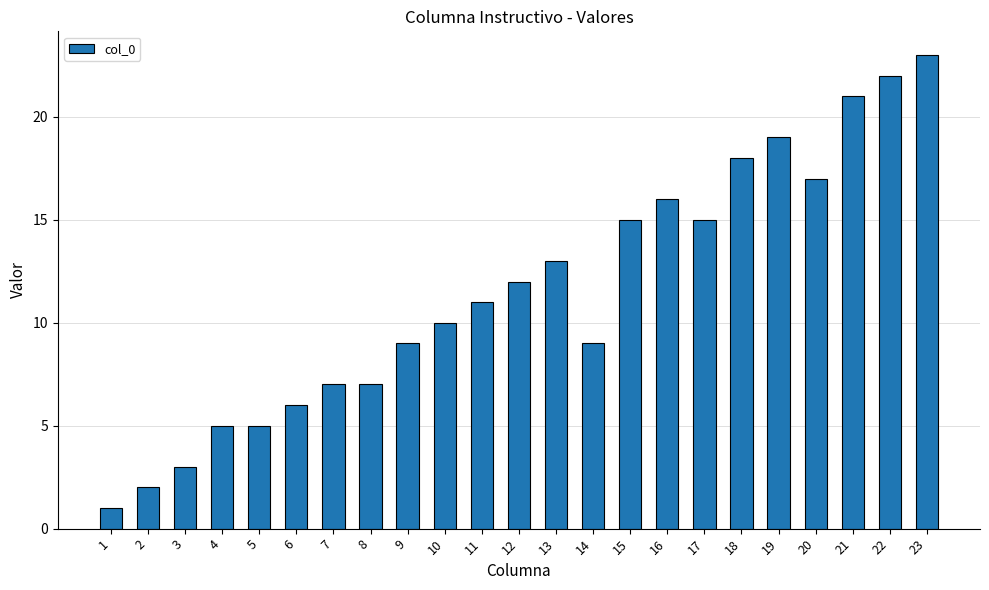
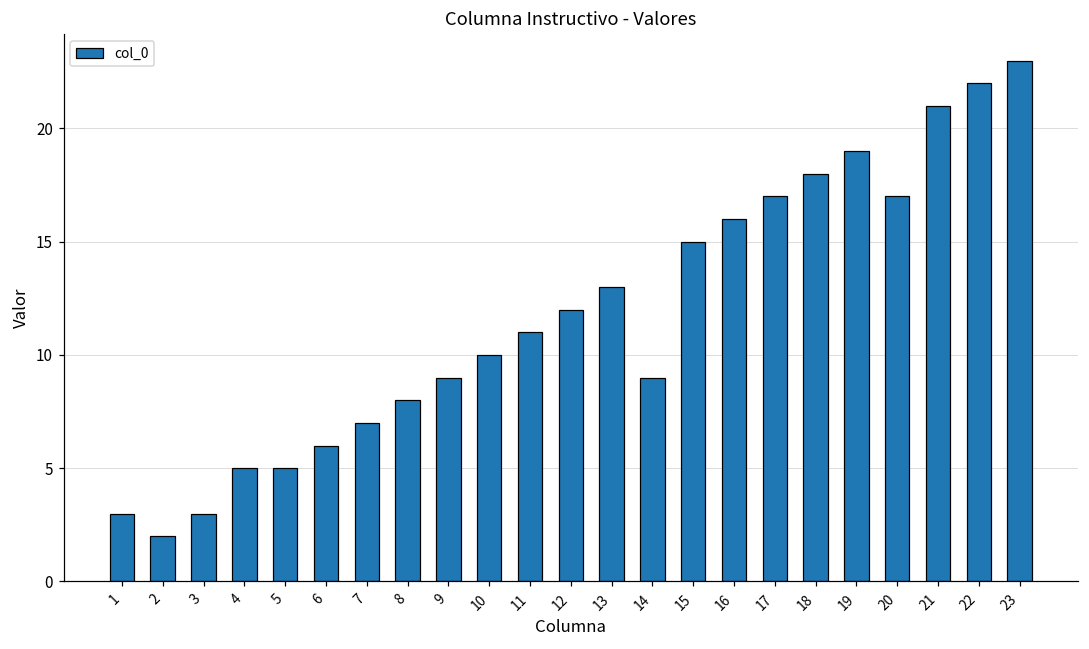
1: 1 -> 3
8: 7 -> 8
17: 15 -> 17
